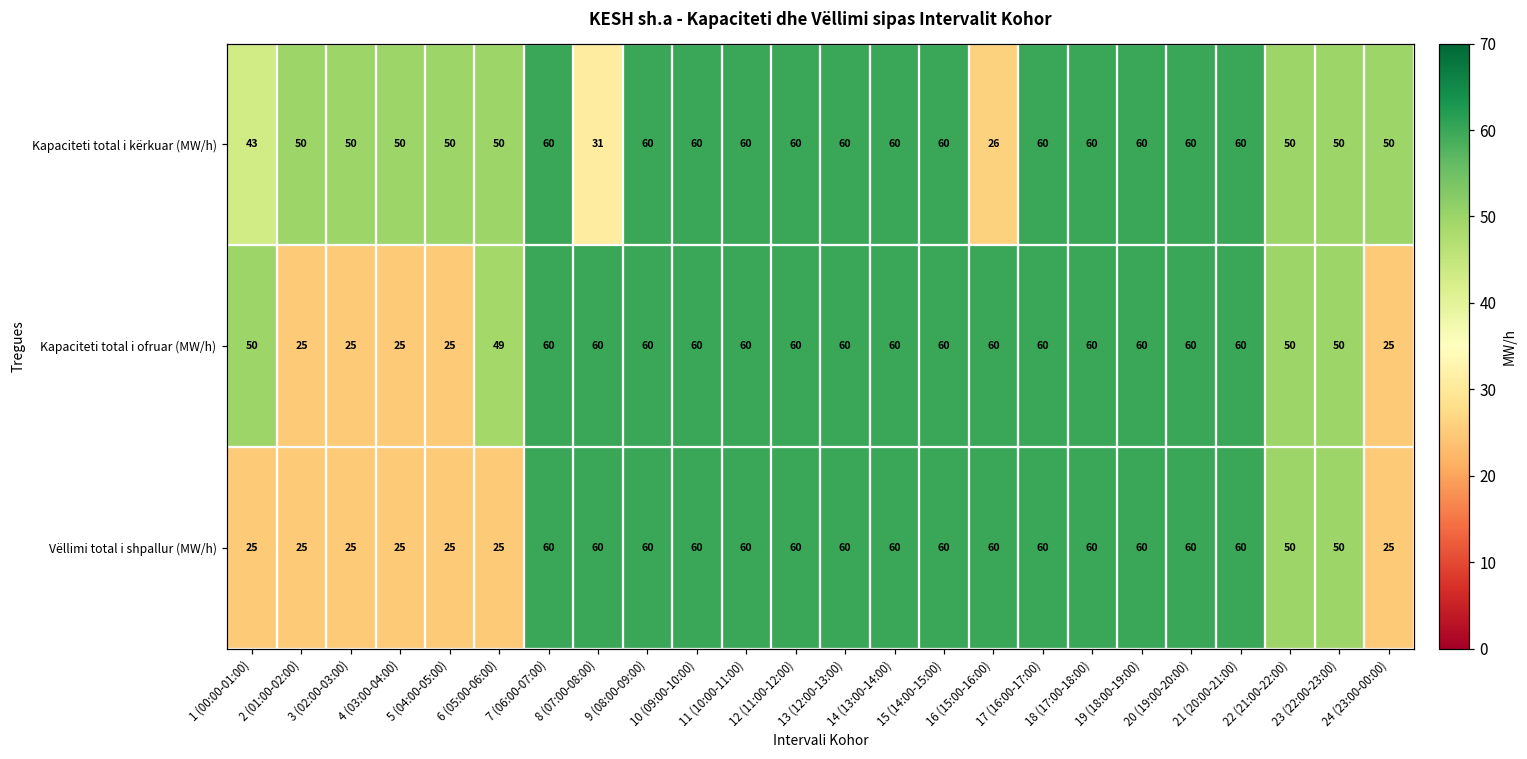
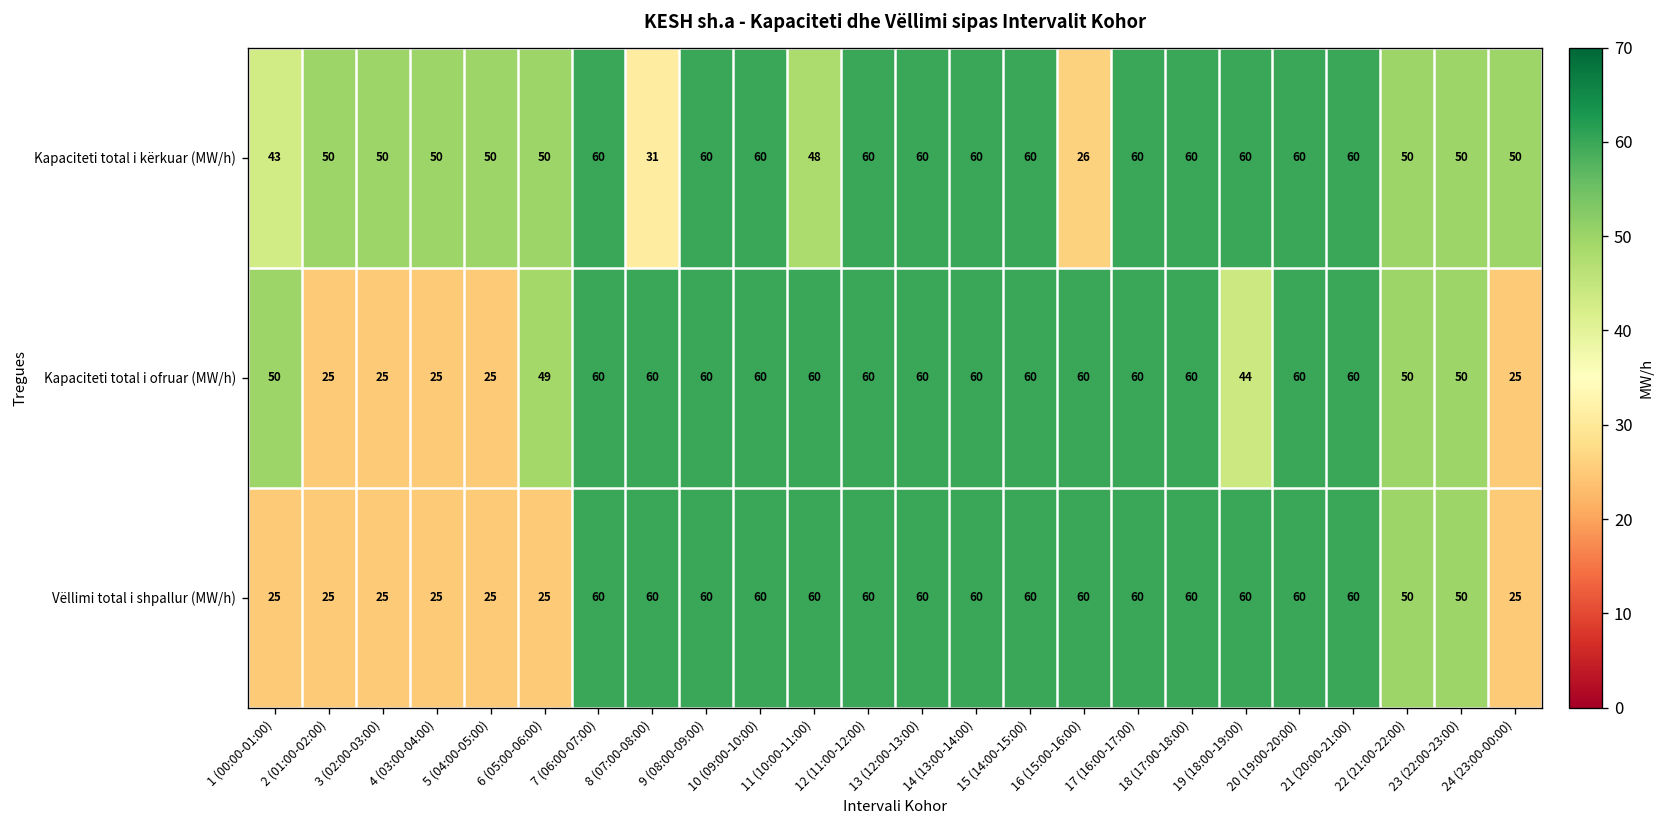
Kapaciteti total i kërkuar (MW/h), 11 (10:00-11:00): 60 -> 48
Kapaciteti total i ofruar (MW/h), 19 (18:00-19:00): 60 -> 44
